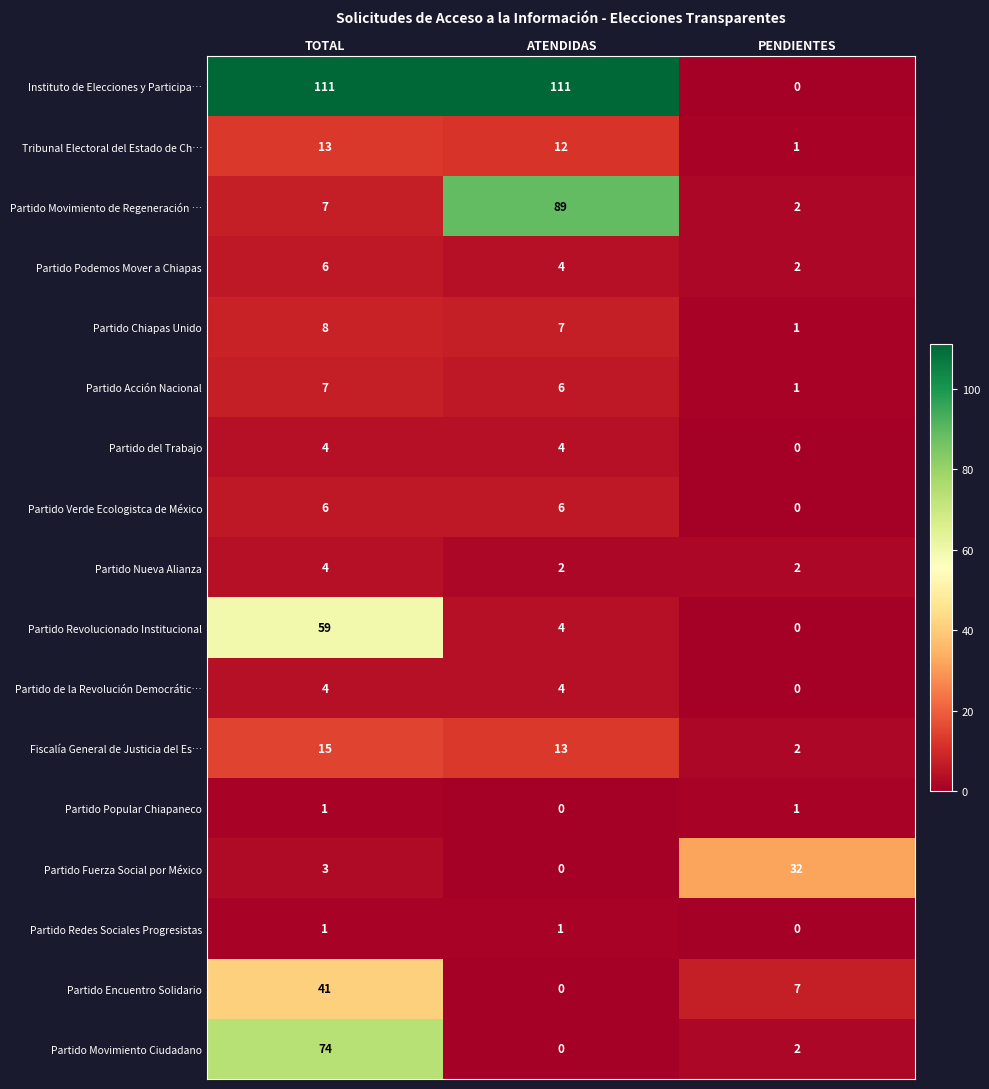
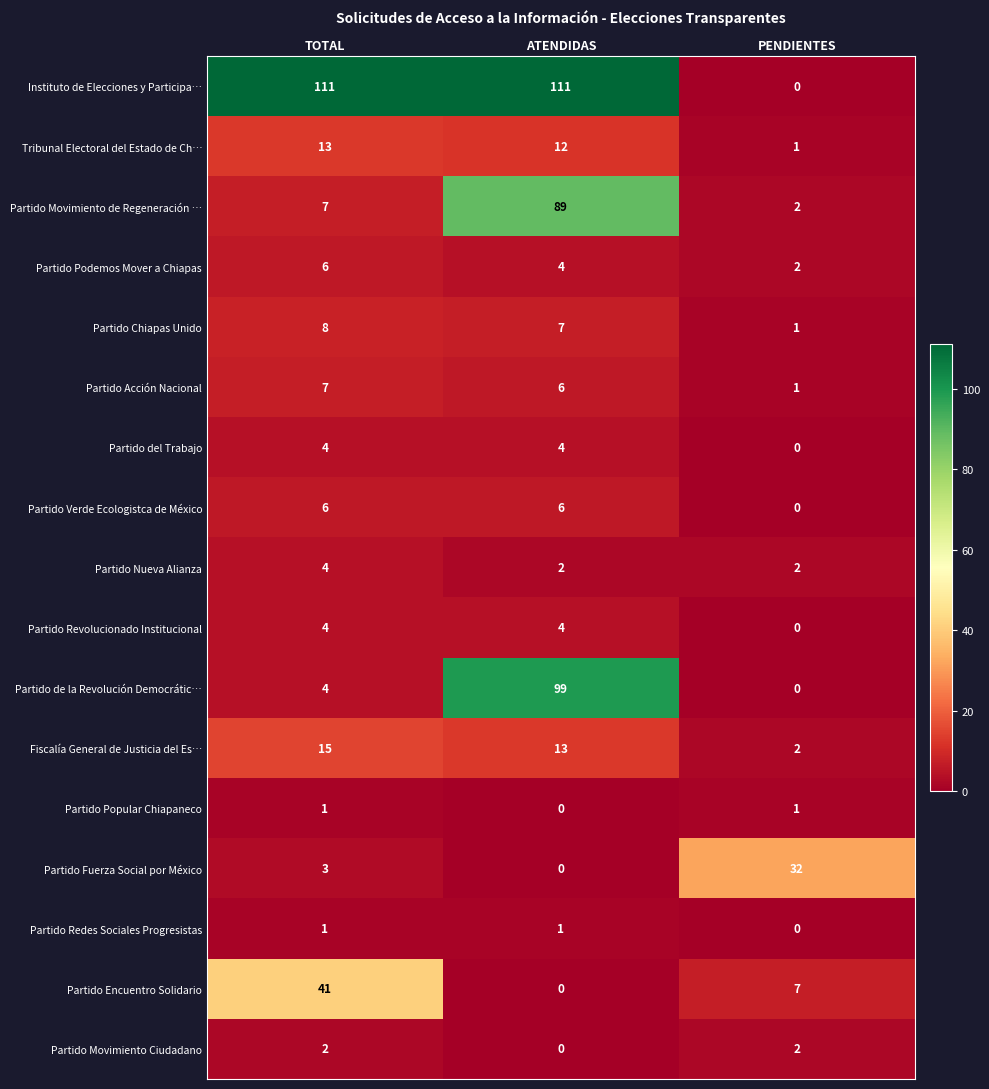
Partido Revolucionado Institucional, TOTAL: 59 -> 4
Partido de la Revolución Democrátic…, ATENDIDAS: 4 -> 99
Partido Movimiento Ciudadano, TOTAL: 74 -> 2
